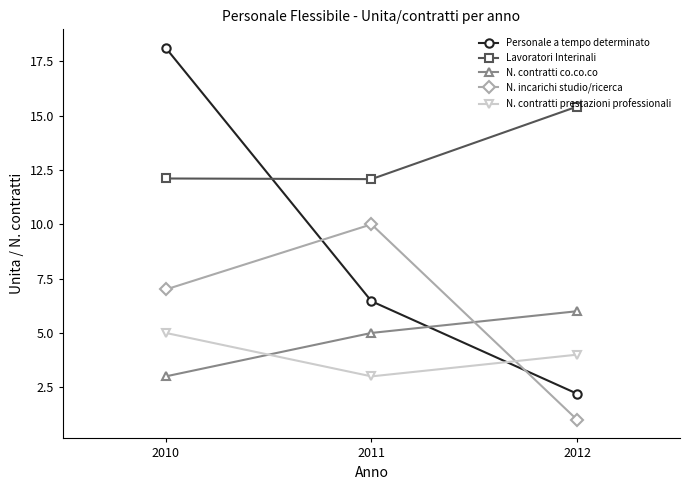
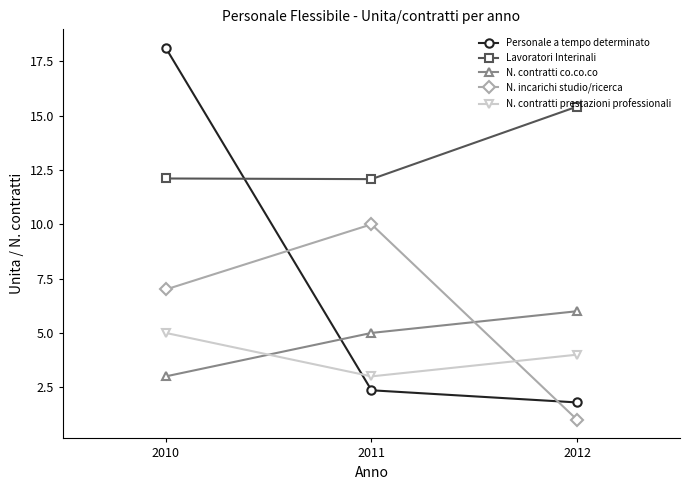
Personale a tempo determinato, 2011: 6.5 -> 2.4
Personale a tempo determinato, 2012: 2.2 -> 1.8
